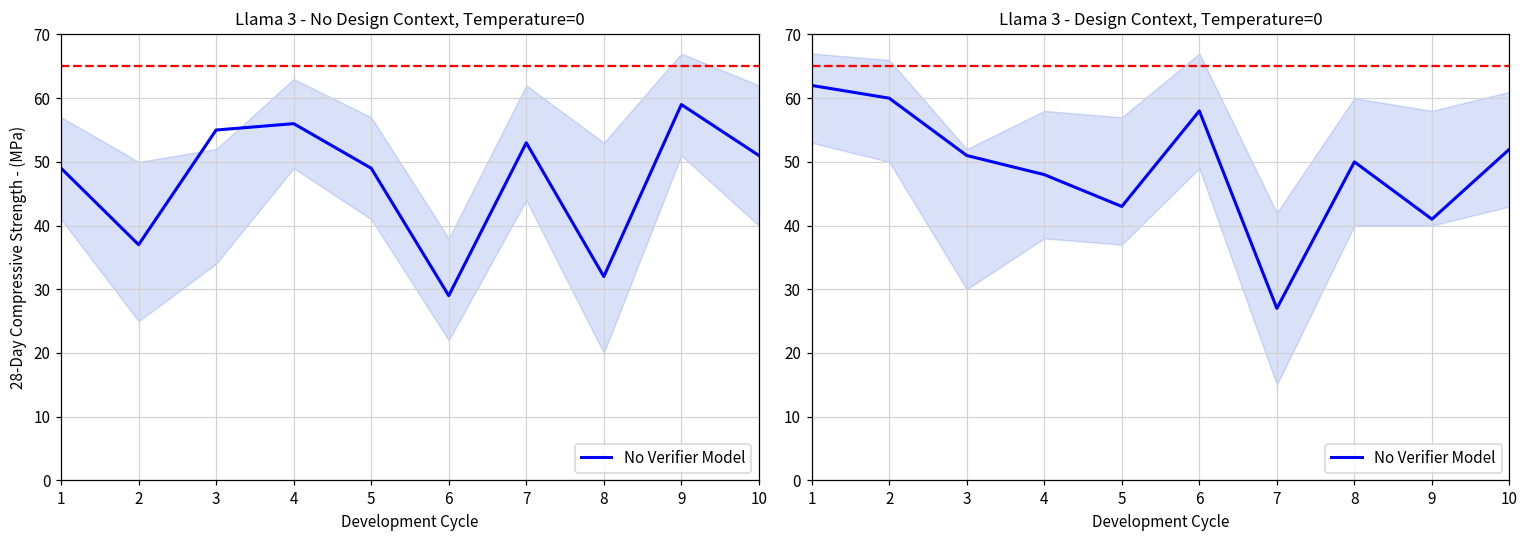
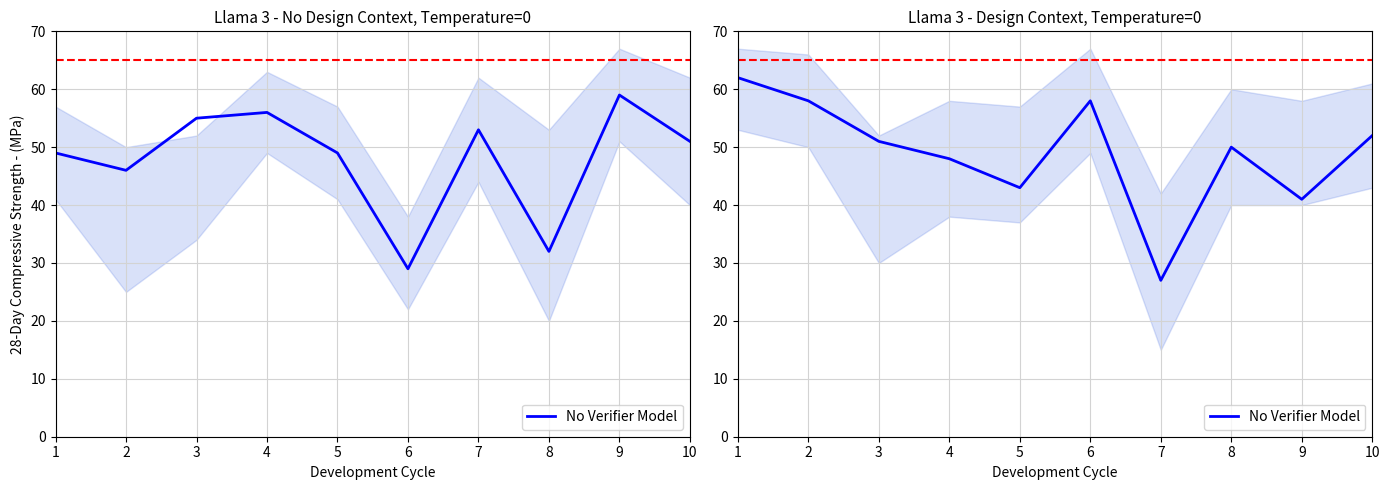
Llama 3 - No Design Context, Temperature=0, No Verifier Model, 2: 37 -> 46
Llama 3 - Design Context, Temperature=0, No Verifier Model, 2: 60 -> 58
